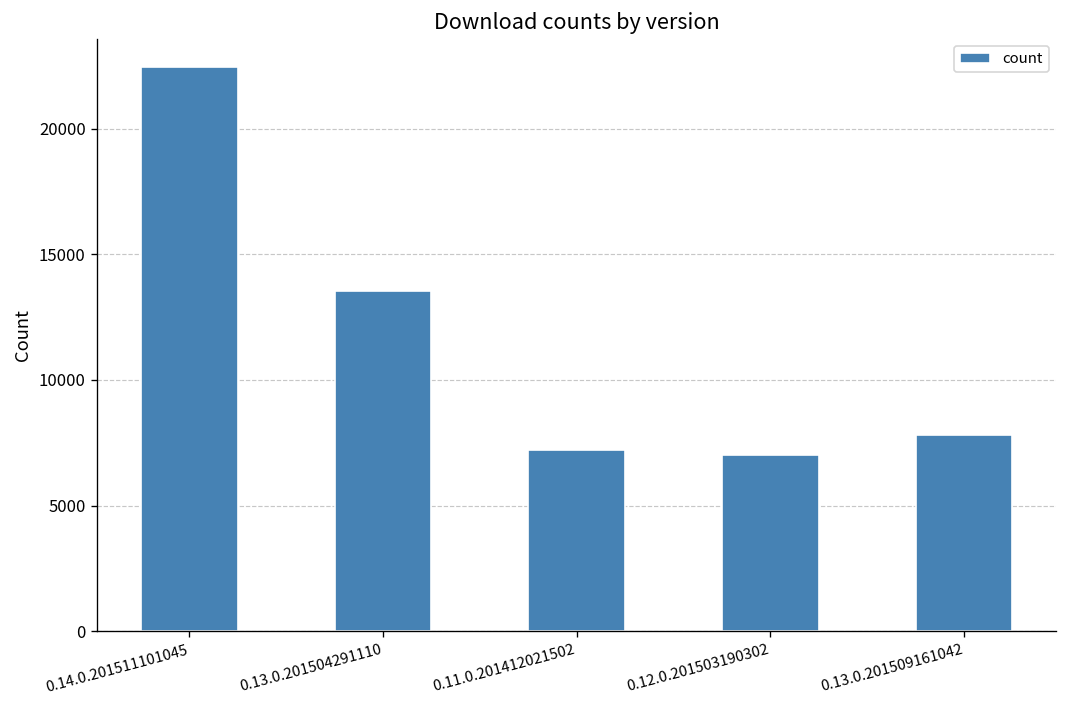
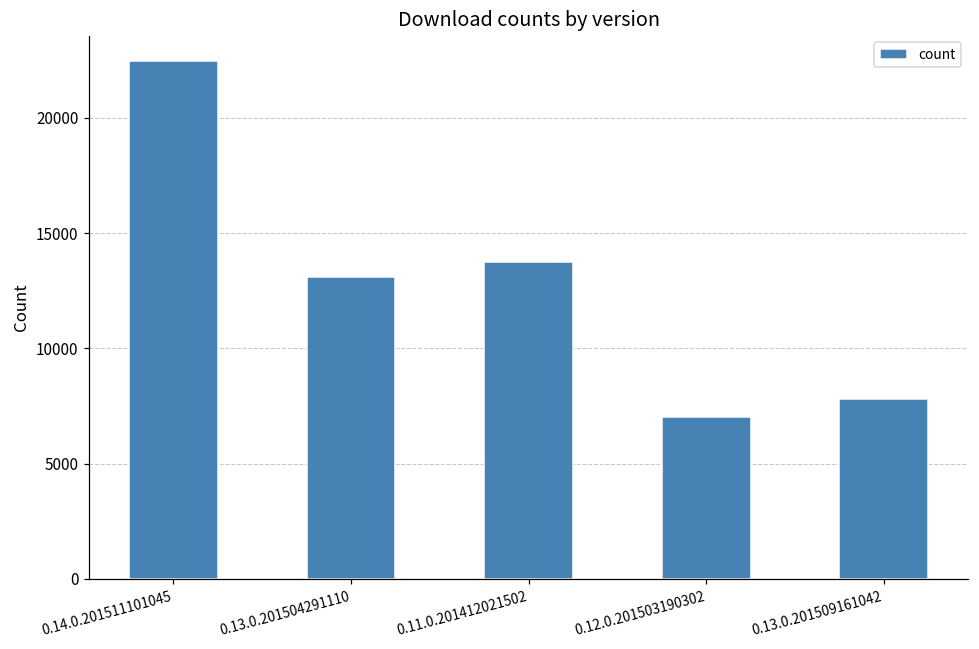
0.13.0.201504291110: 13500 -> 13100
0.11.0.201412021502: 7200 -> 13700
